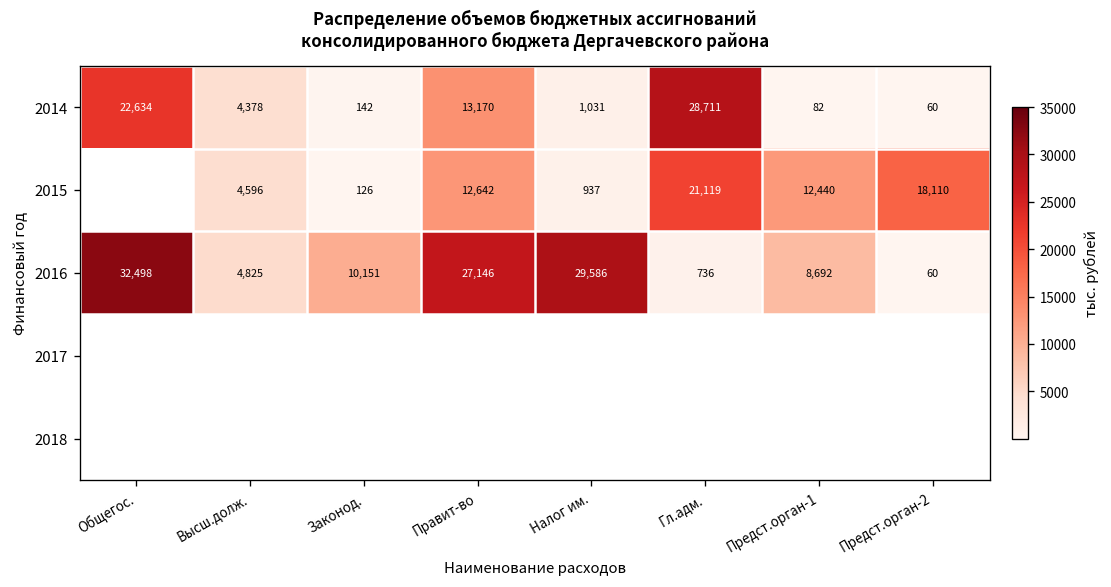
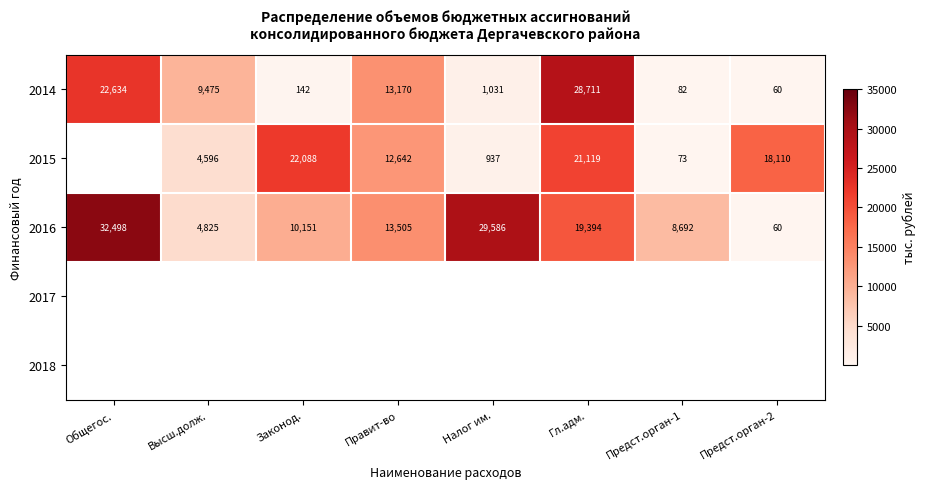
2014, Высш.долж.: 4,378 -> 9,475
2015, Законод.: 126 -> 22,088
2015, Предст.орган-1: 12,440 -> 73
2016, Правит-во: 27,146 -> 13,505
2016, Гл.адм.: 736 -> 19,394
